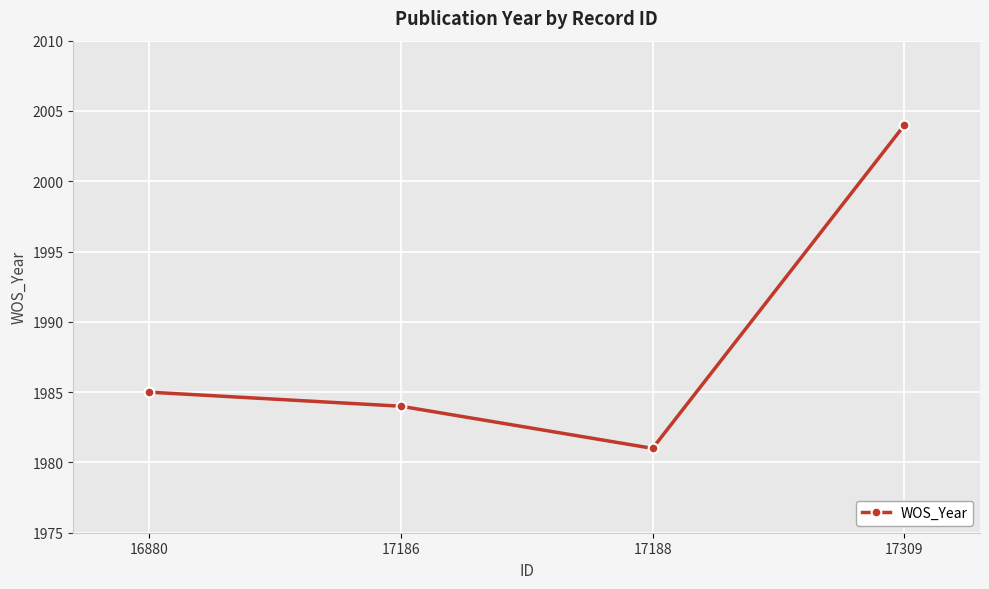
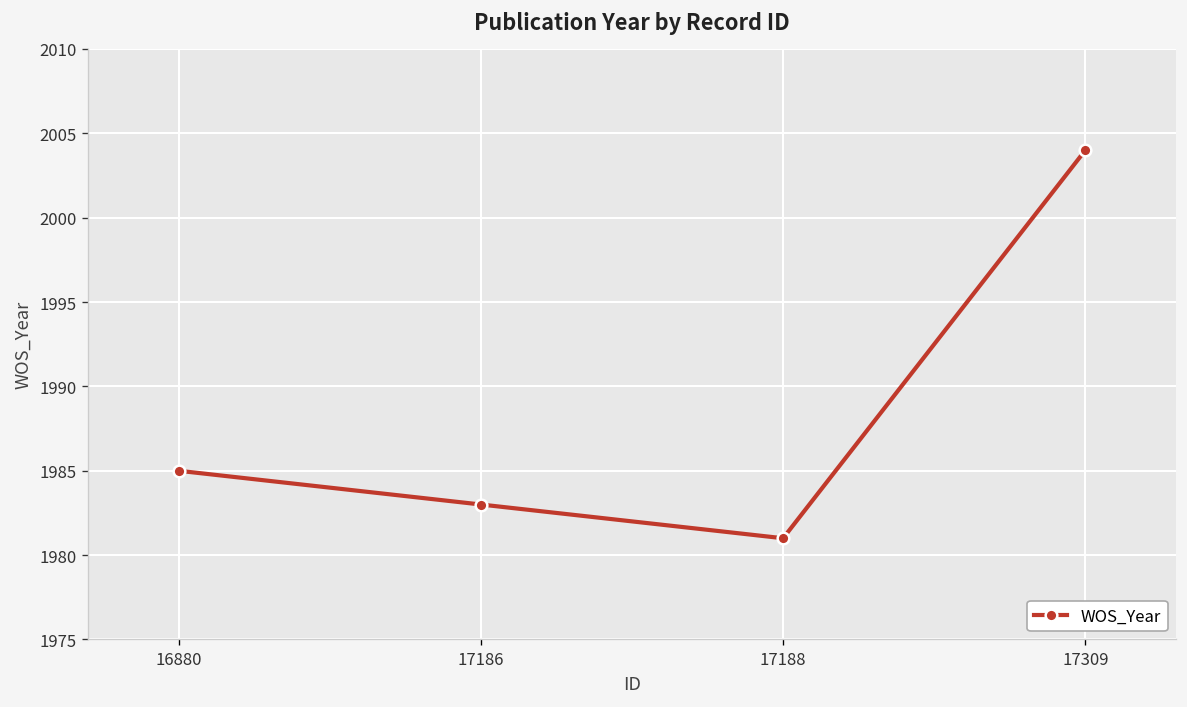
17186: 1984 -> 1983
